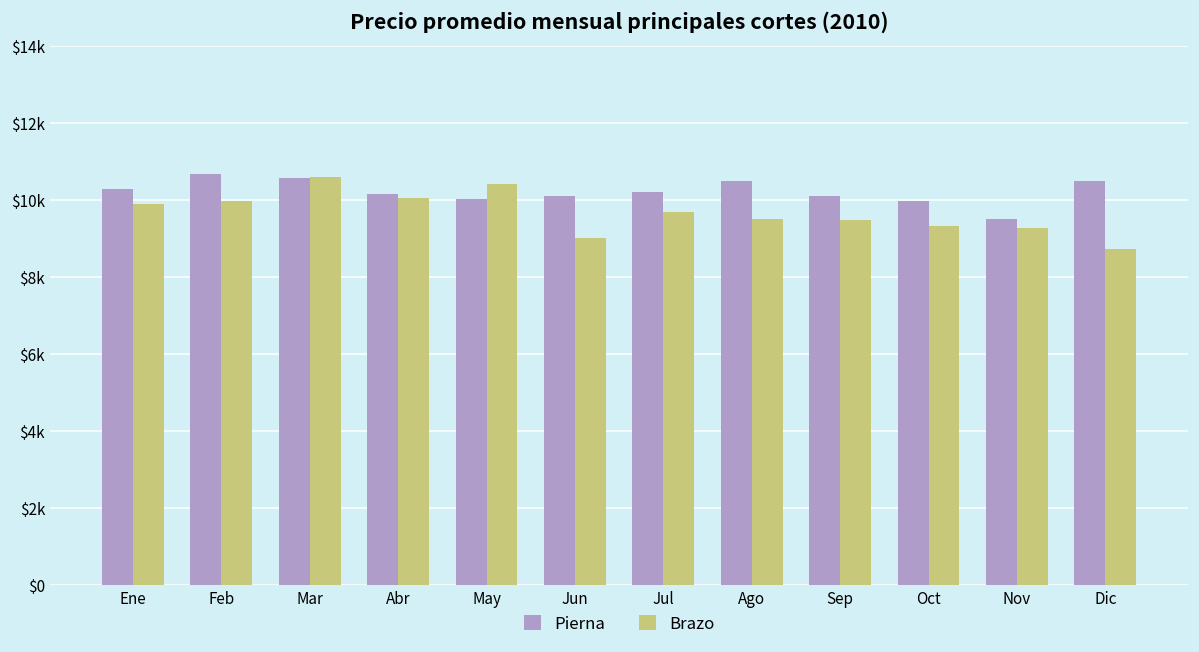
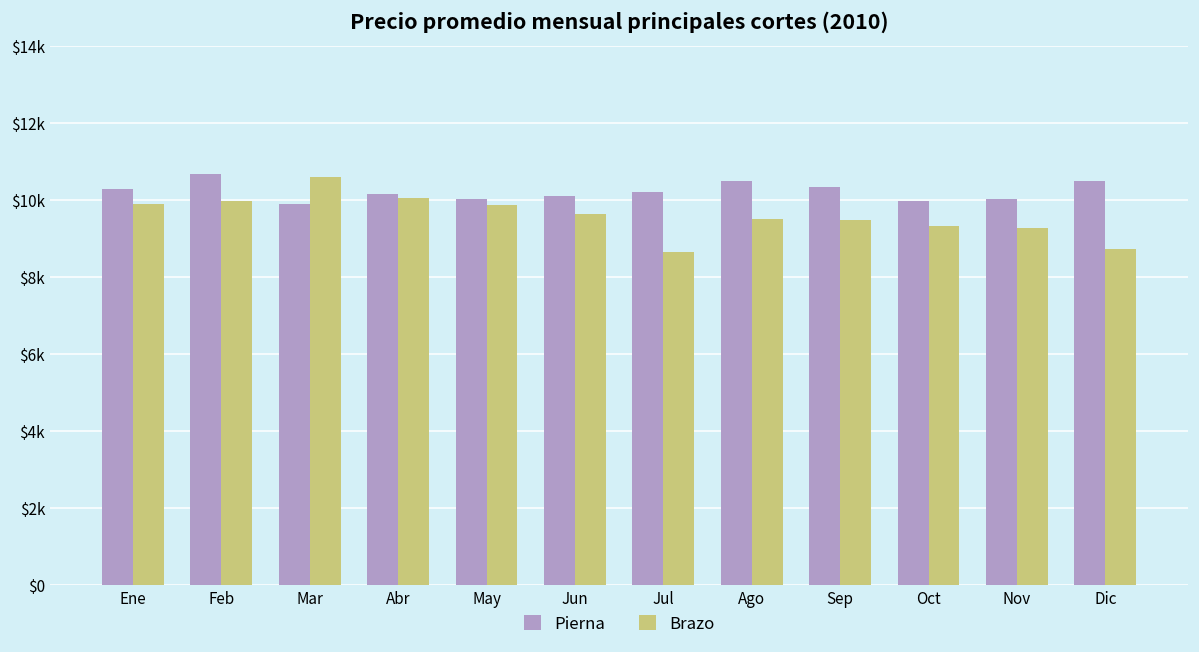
Pierna, Mar: $10600 -> $9900
Brazo, May: $10400 -> $9900
Brazo, Jun: $9000 -> $9600
Brazo, Jul: $9700 -> $8700
Pierna, Sep: $10100 -> $10300
Pierna, Nov: $9500 -> $10000
